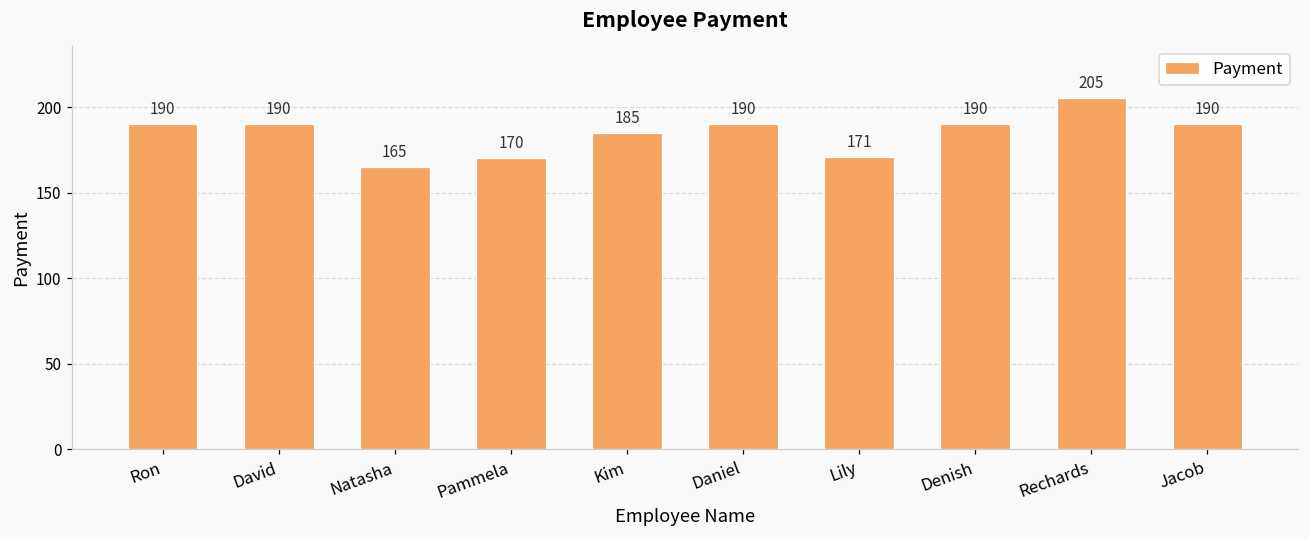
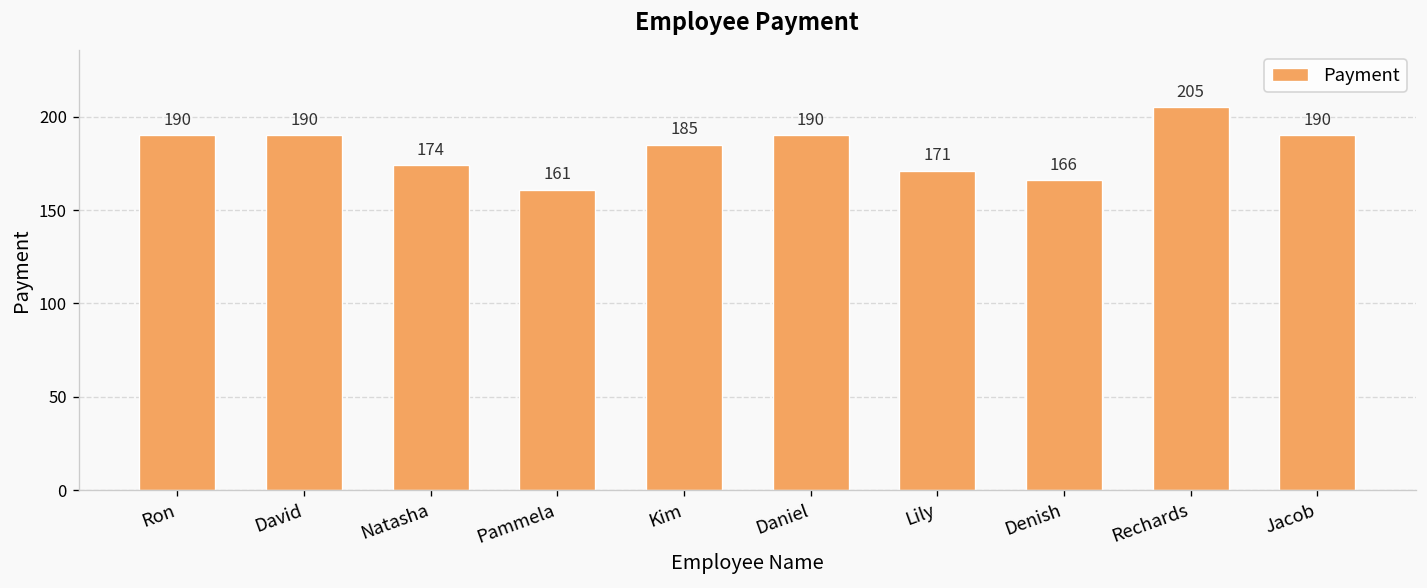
Natasha: 165 -> 174
Pammela: 170 -> 161
Denish: 190 -> 166
